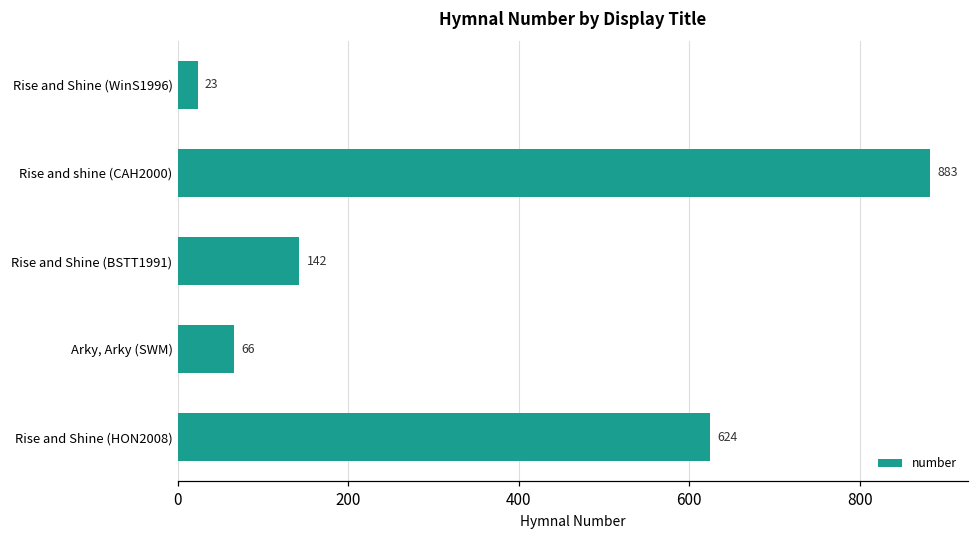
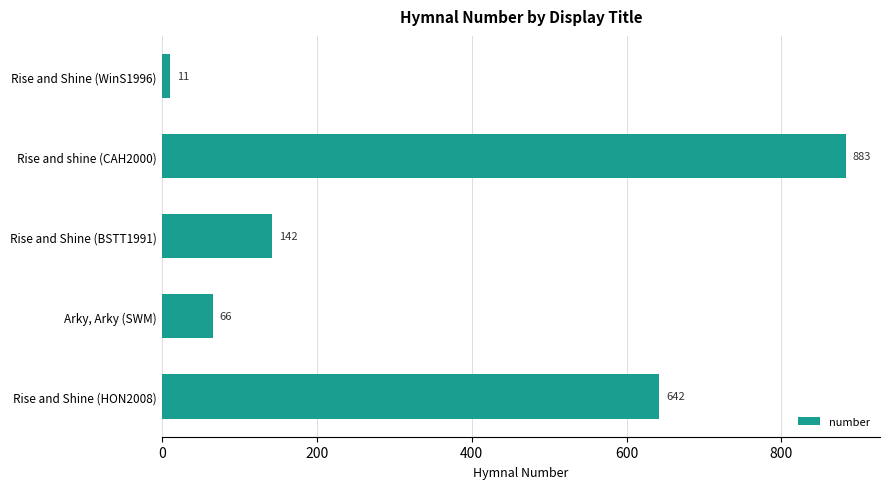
Rise and Shine (WinS1996): 23 -> 11
Rise and Shine (HON2008): 624 -> 642
